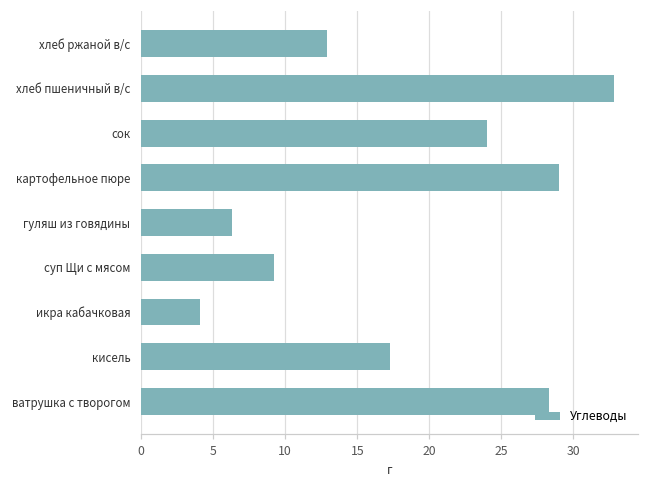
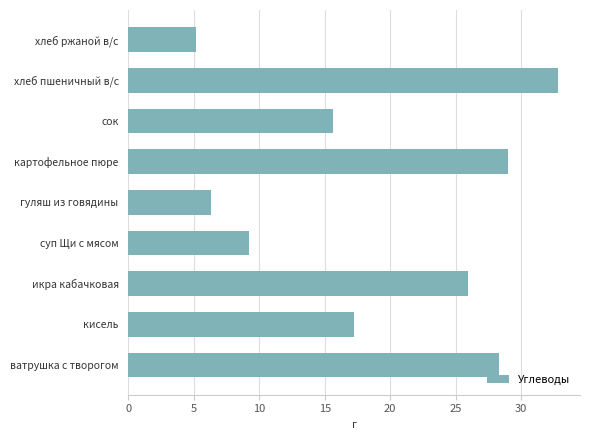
хлеб ржаной в/с: 12.9 -> 5.2
сок: 24.0 -> 15.6
икра кабачковая: 4.1 -> 26.0
